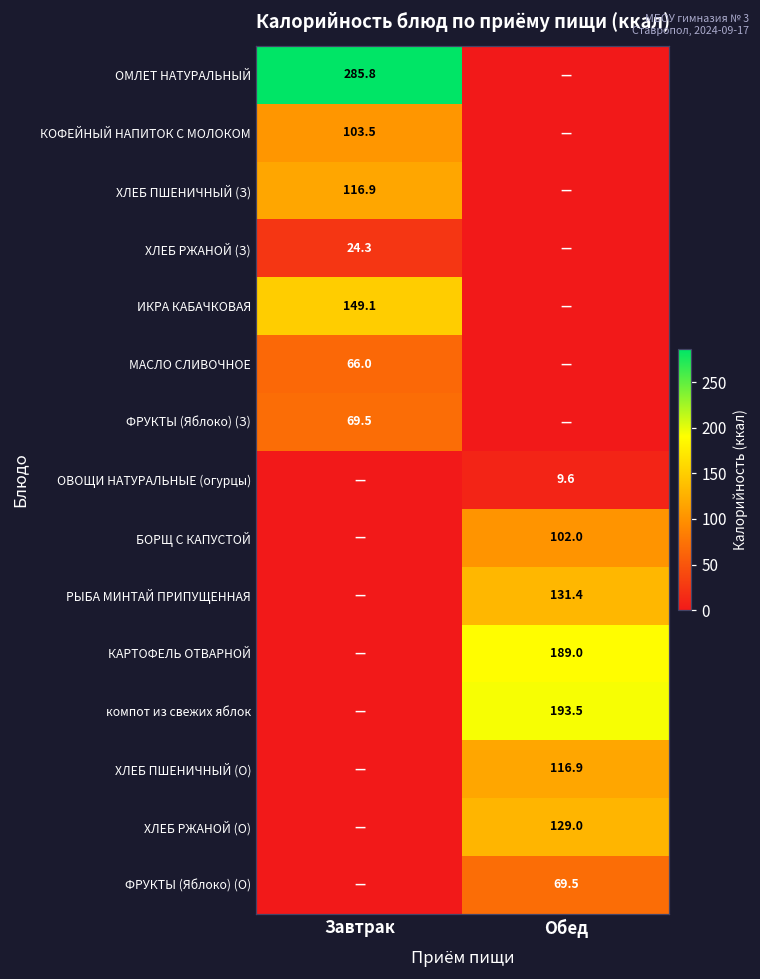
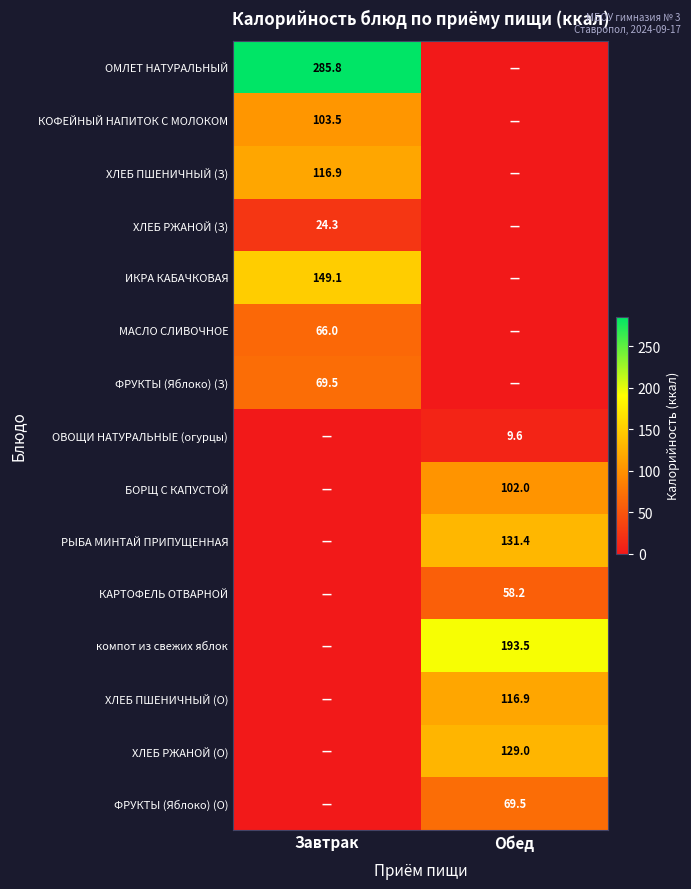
КАРТОФЕЛЬ ОТВАРНОЙ, Обед: 189.0 -> 58.2
